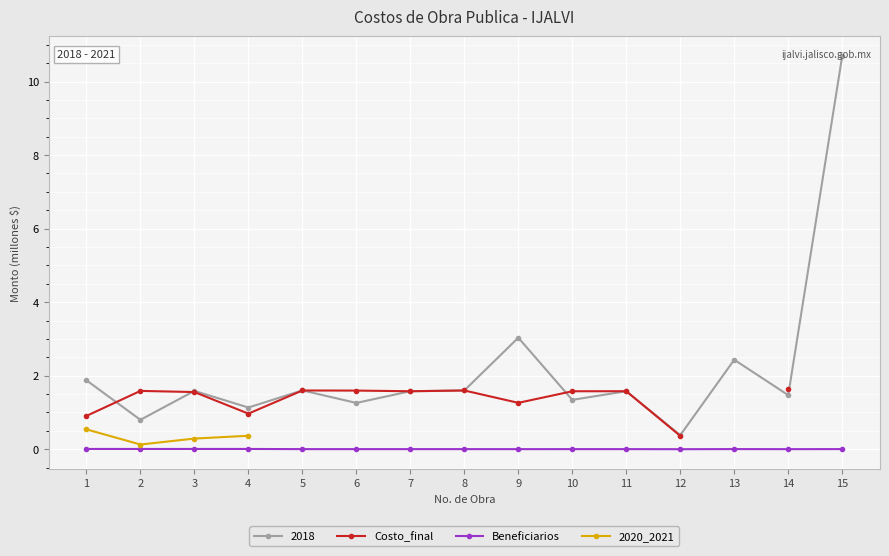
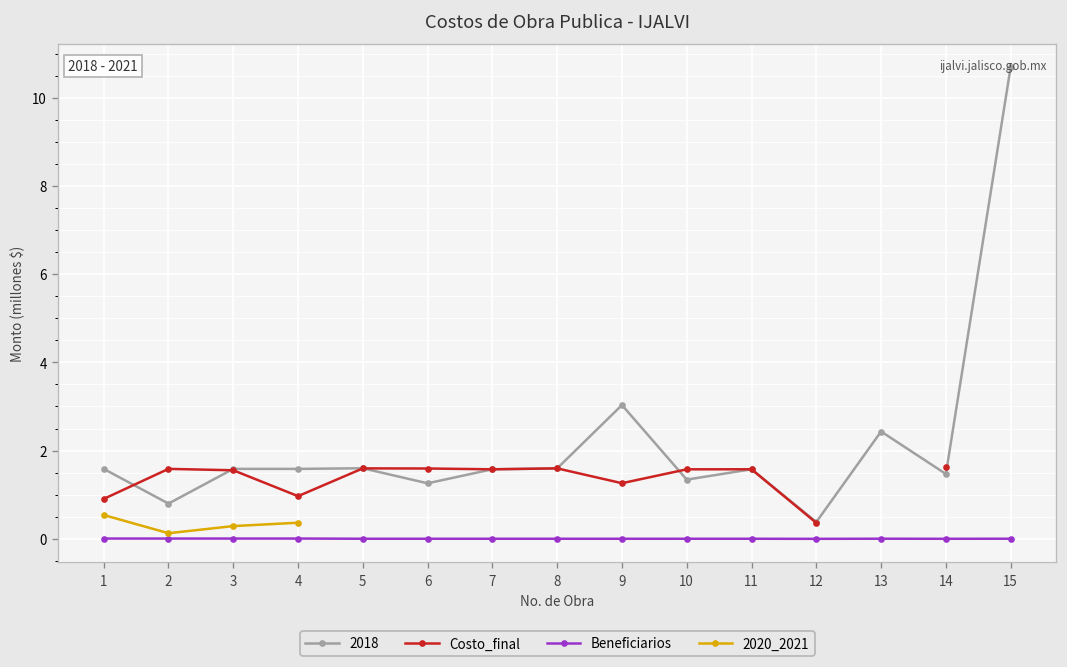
2018, 1: 1.9 -> 1.6
2018, 4: 1.1 -> 1.6
